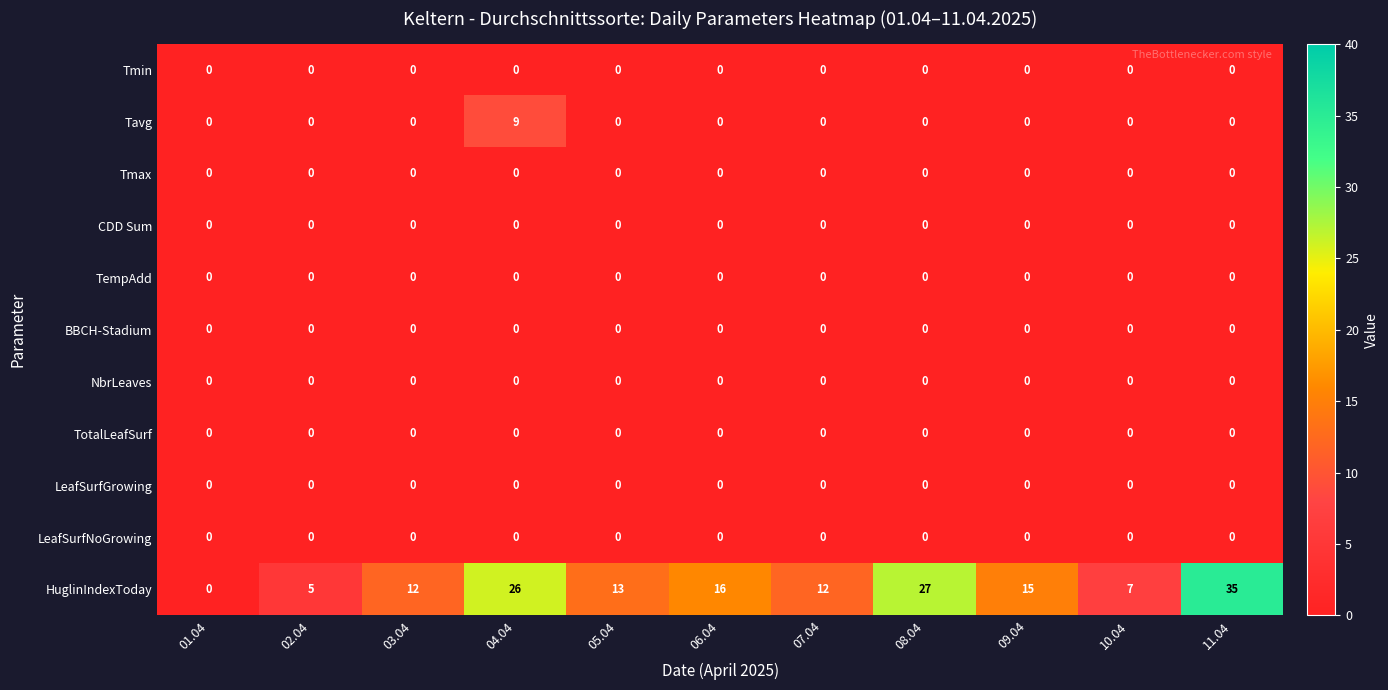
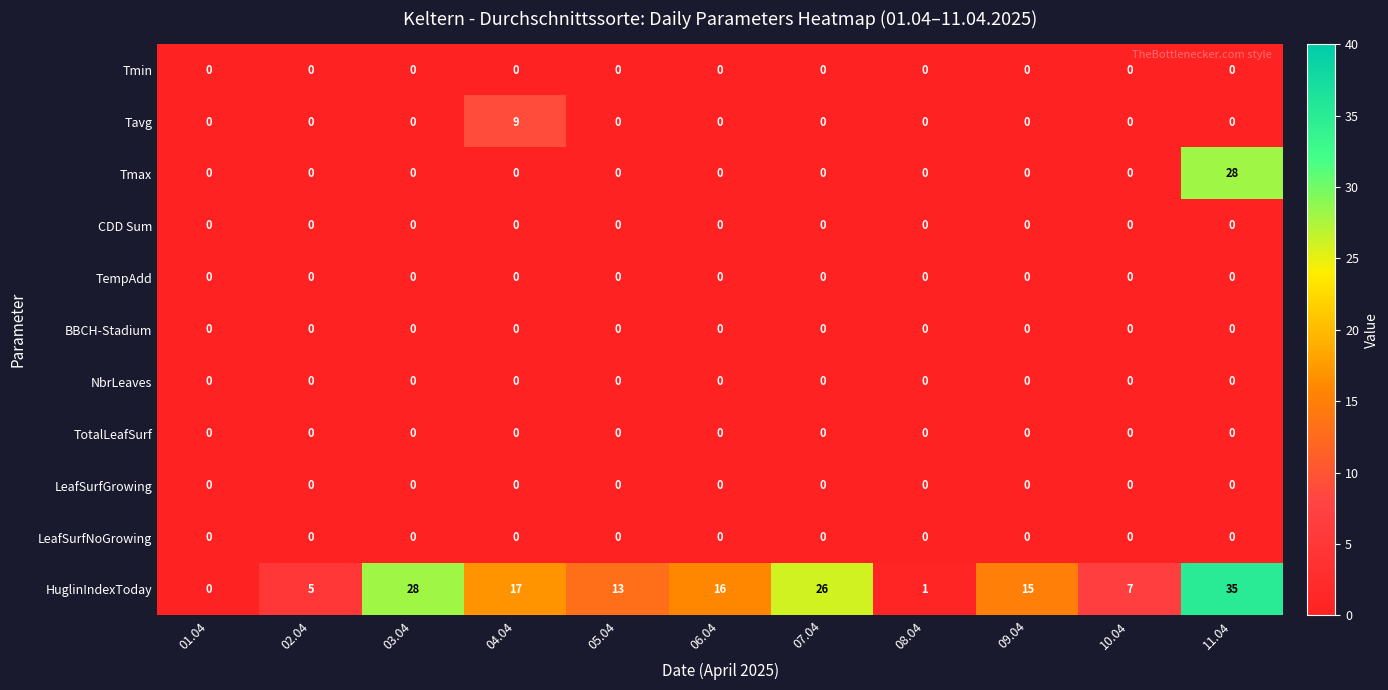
Tmax, 11.04: 0 -> 28
HuglinIndexToday, 03.04: 12 -> 28
HuglinIndexToday, 04.04: 26 -> 17
HuglinIndexToday, 07.04: 12 -> 26
HuglinIndexToday, 08.04: 27 -> 1
